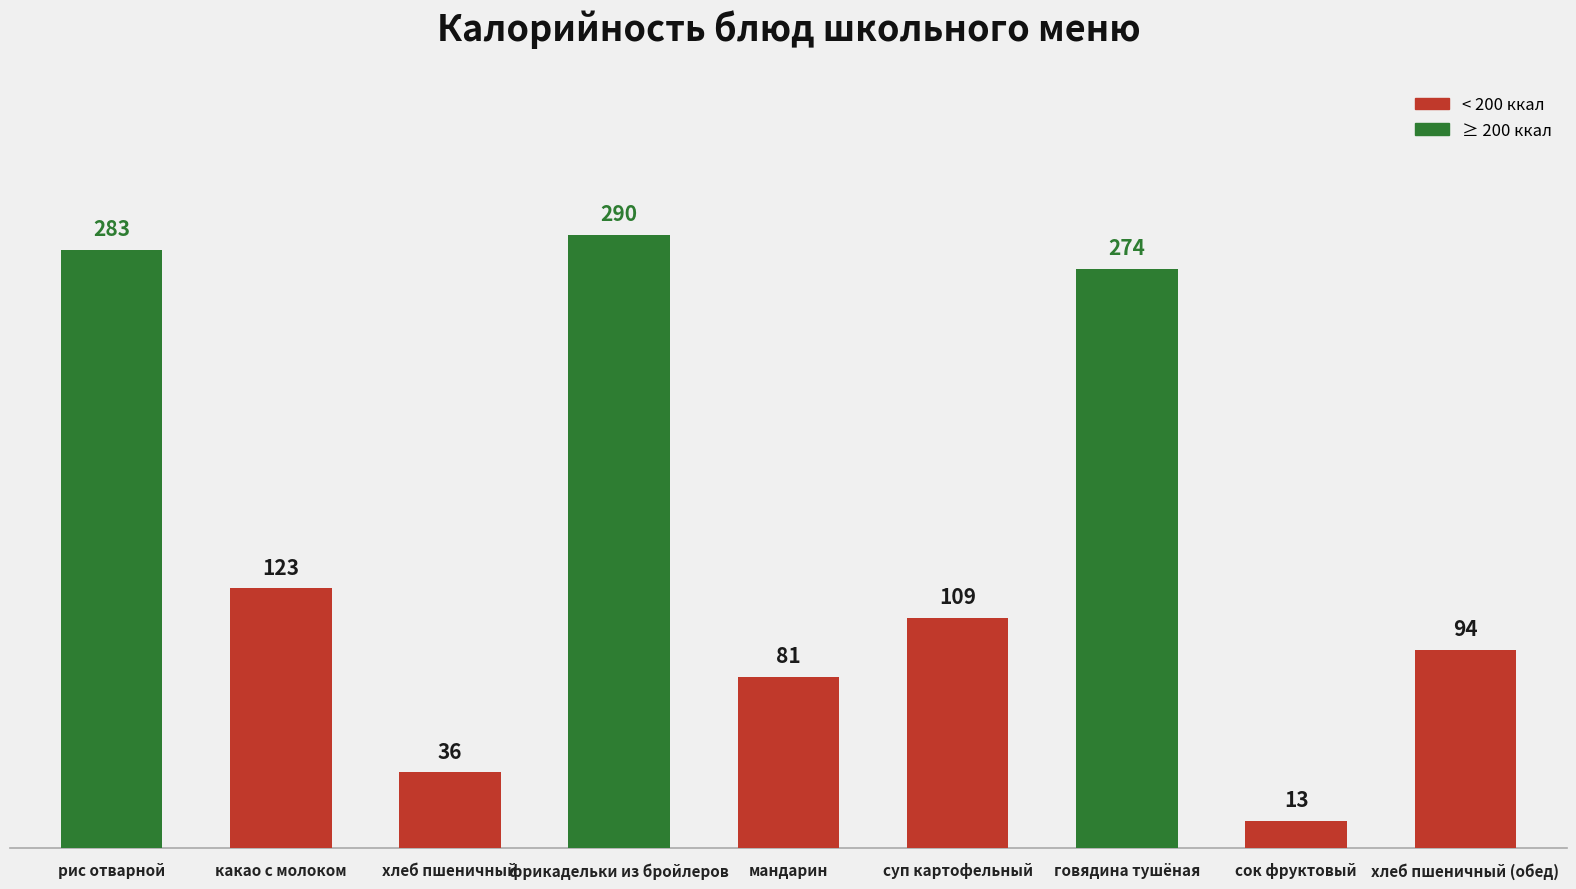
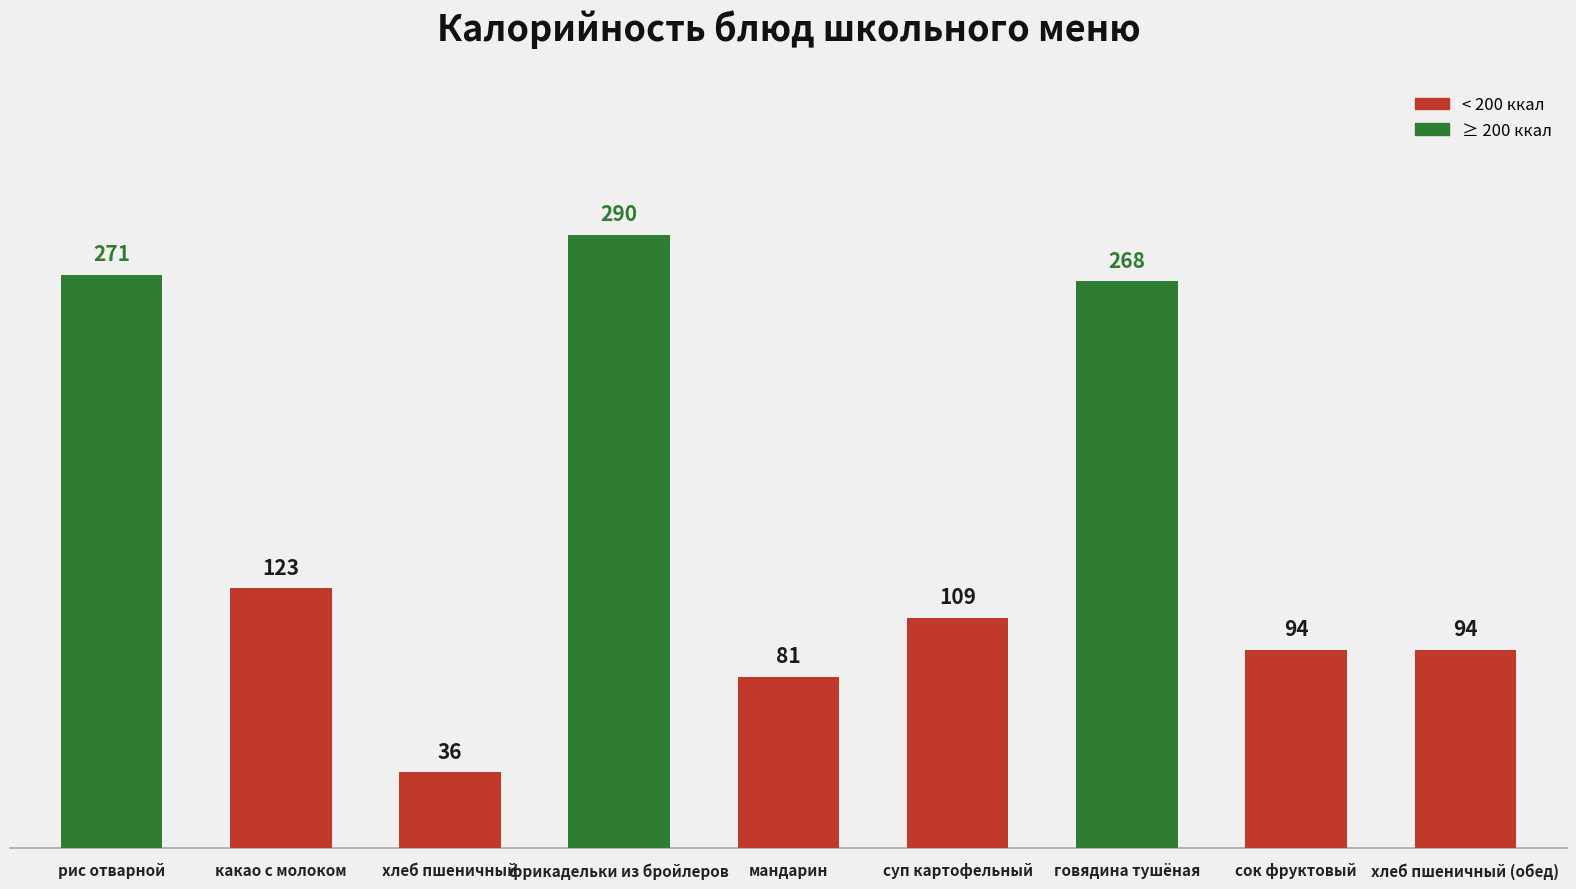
рис отварной: 283 -> 271
говядина тушёная: 274 -> 268
сок фруктовый: 13 -> 94
